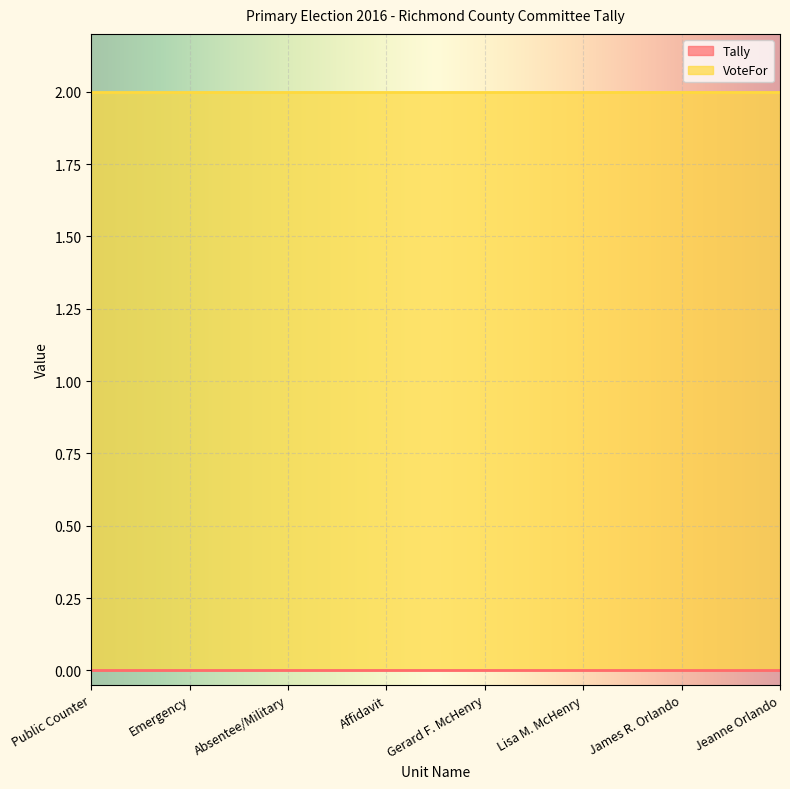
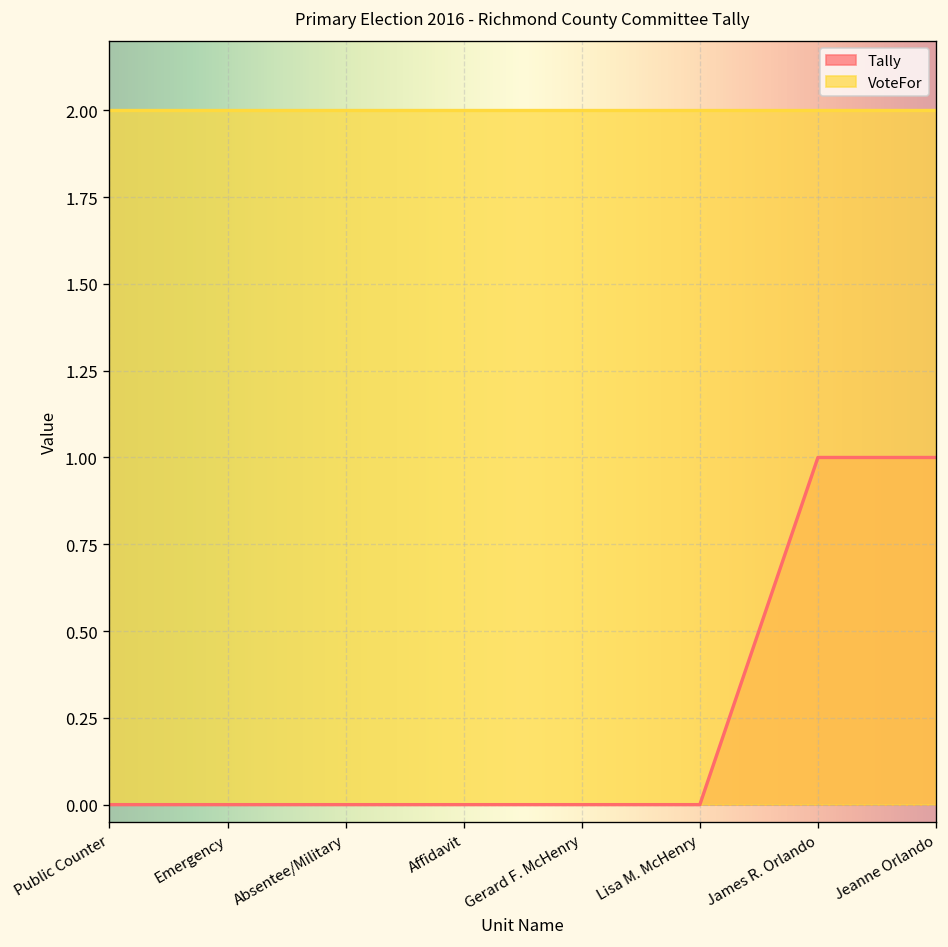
Tally, James R. Orlando: 0 -> 1
Tally, Jeanne Orlando: 0 -> 1
